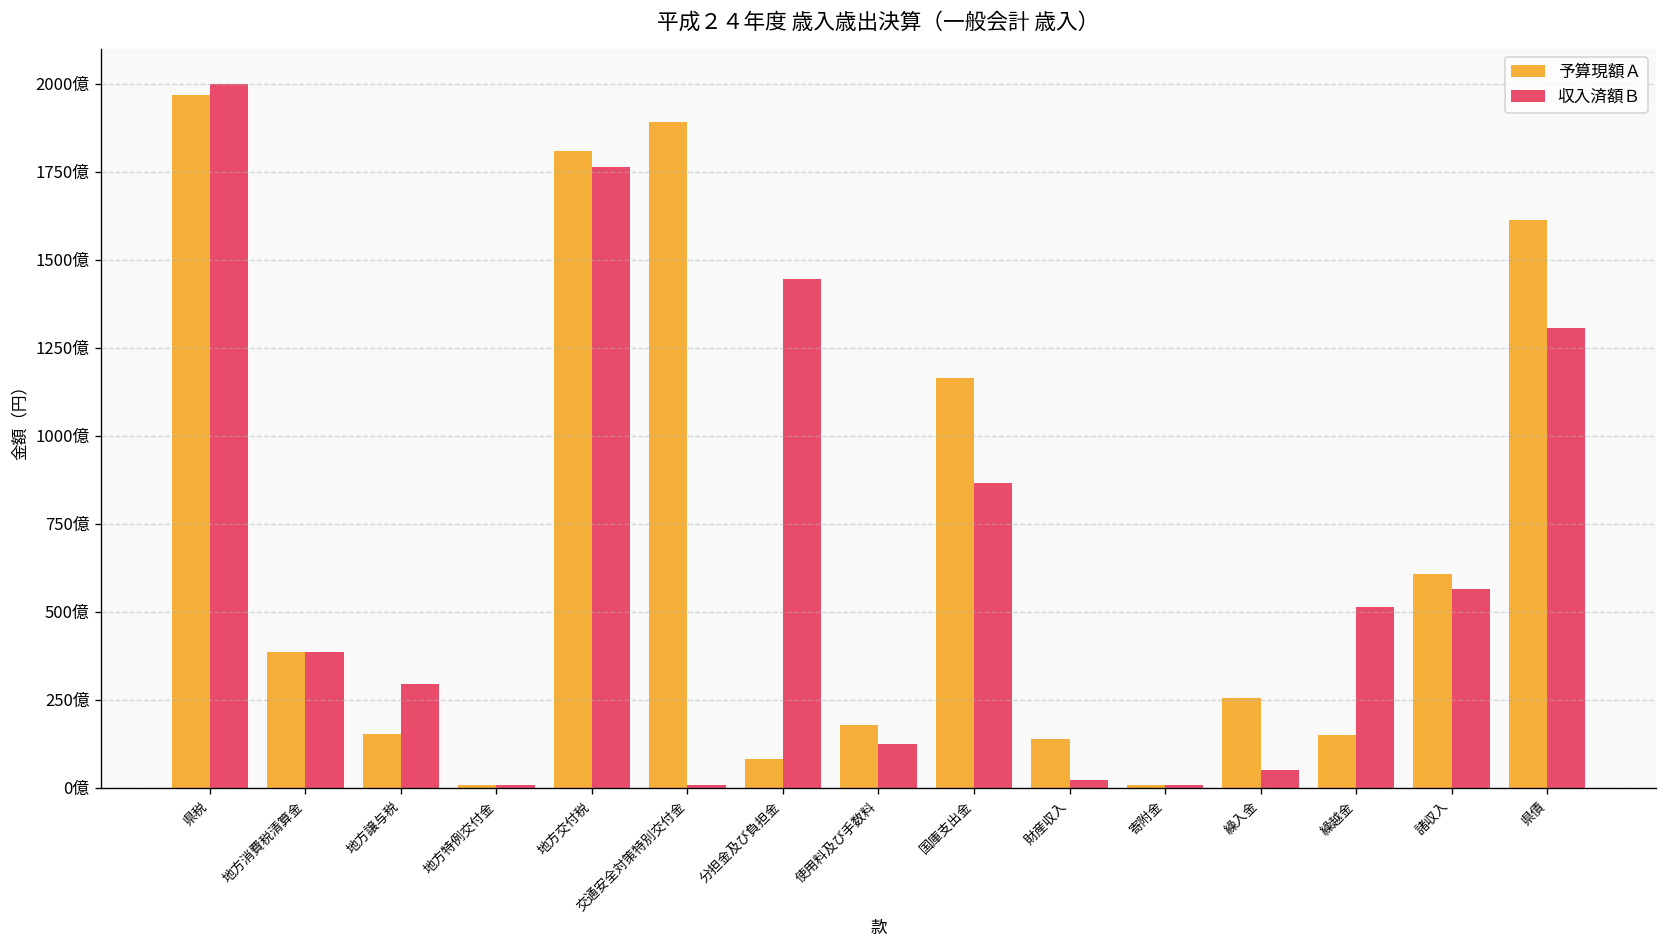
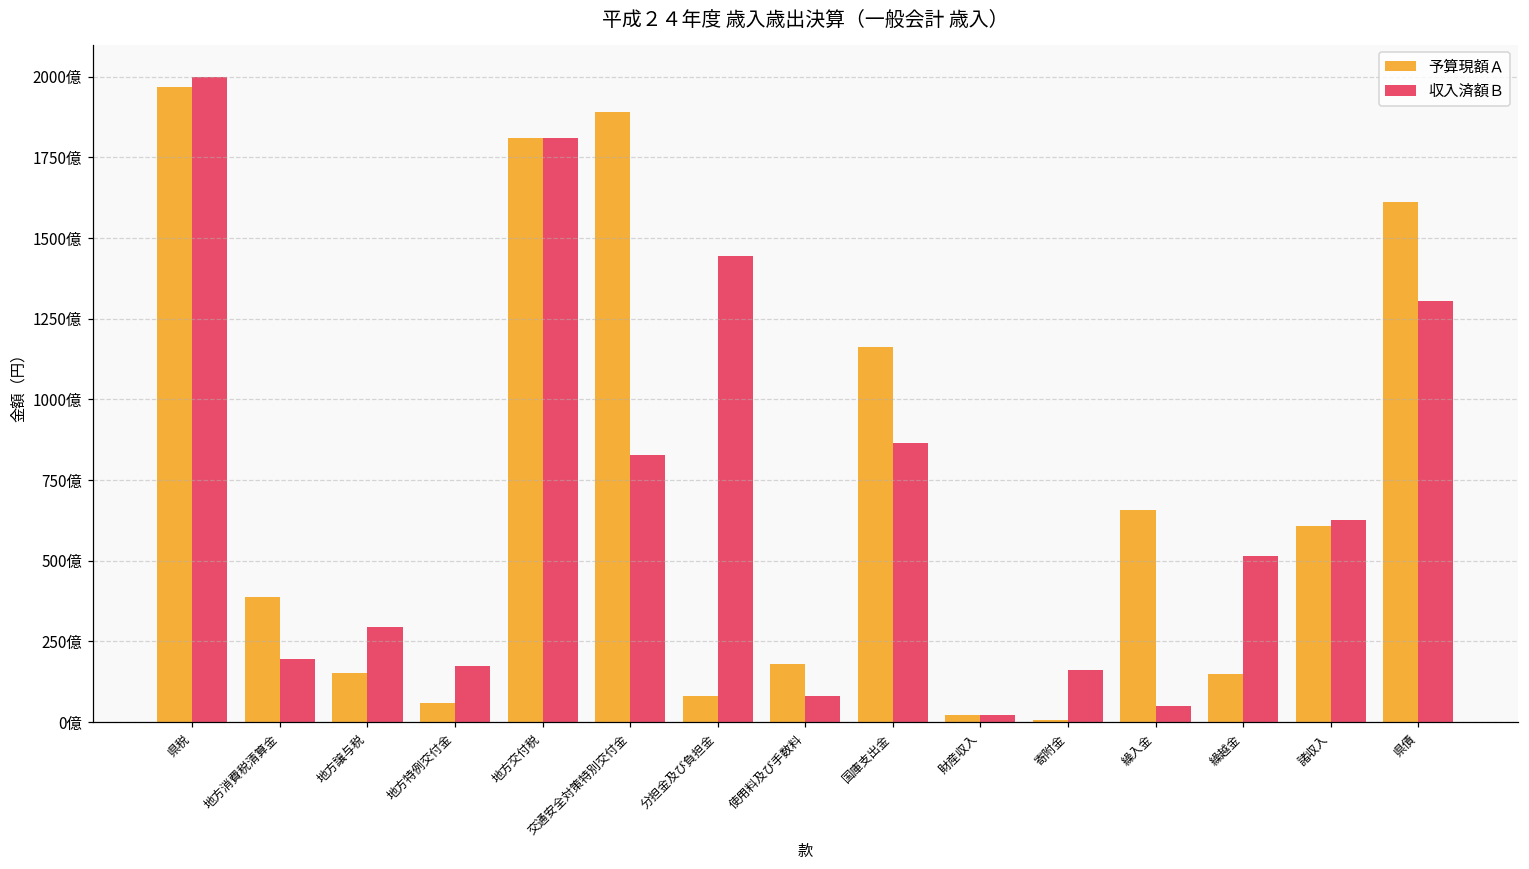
収入済額Ｂ, 地方消費税清算金: 390億 -> 200億
予算現額Ａ, 地方特例交付金: 10億 -> 60億
収入済額Ｂ, 地方特例交付金: 10億 -> 170億
収入済額Ｂ, 地方交付税: 1760億 -> 1810億
収入済額Ｂ, 交通安全対策特別交付金: 10億 -> 830億
収入済額Ｂ, 使用料及び手数料: 130億 -> 80億
予算現額Ａ, 財産収入: 140億 -> 20億
収入済額Ｂ, 寄附金: 10億 -> 160億
予算現額Ａ, 繰入金: 260億 -> 660億
収入済額Ｂ, 諸収入: 560億 -> 630億
